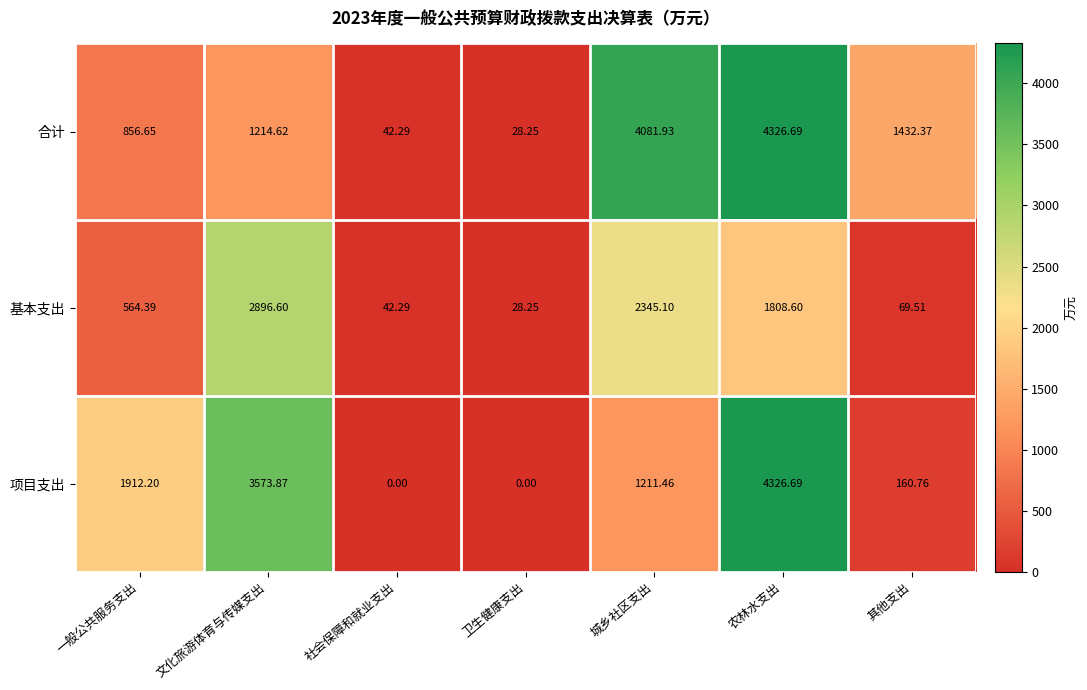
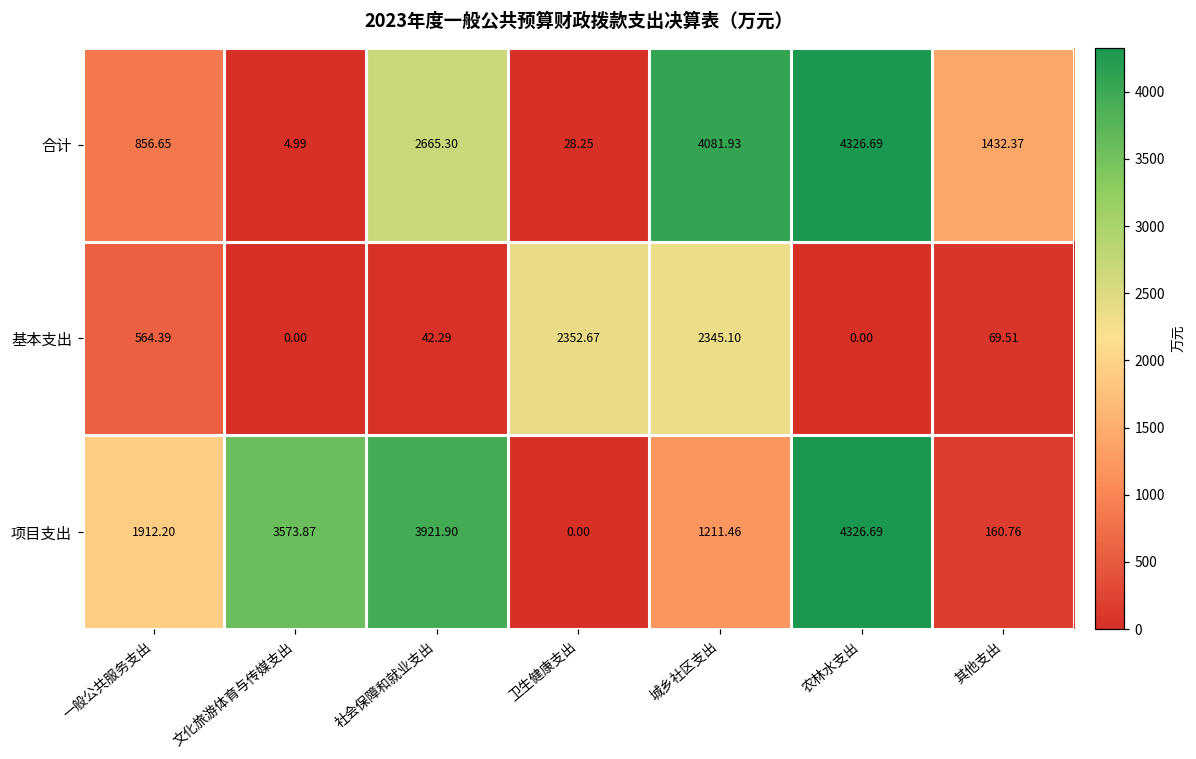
合计, 文化旅游体育与传媒支出: 1214.62 -> 4.99
合计, 社会保障和就业支出: 42.29 -> 2665.30
基本支出, 文化旅游体育与传媒支出: 2896.60 -> 0.00
基本支出, 卫生健康支出: 28.25 -> 2352.67
基本支出, 农林水支出: 1808.60 -> 0.00
项目支出, 社会保障和就业支出: 0.00 -> 3921.90
